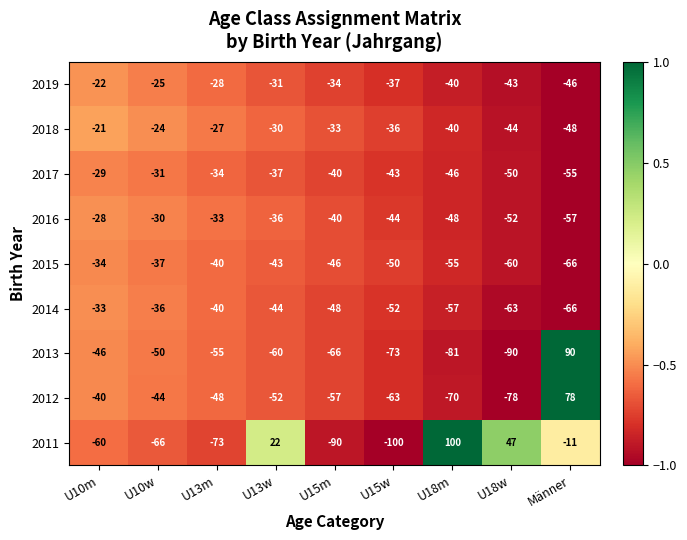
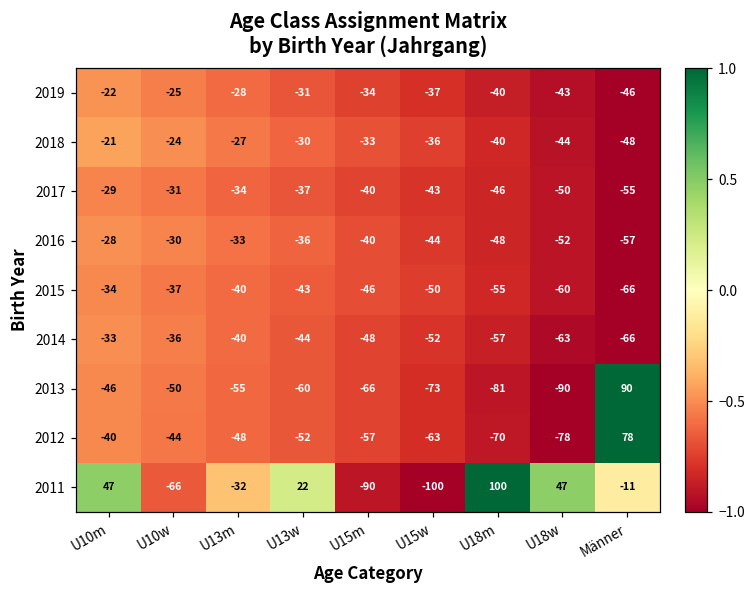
2011, U10m: -60 -> 47
2011, U13m: -73 -> -32
